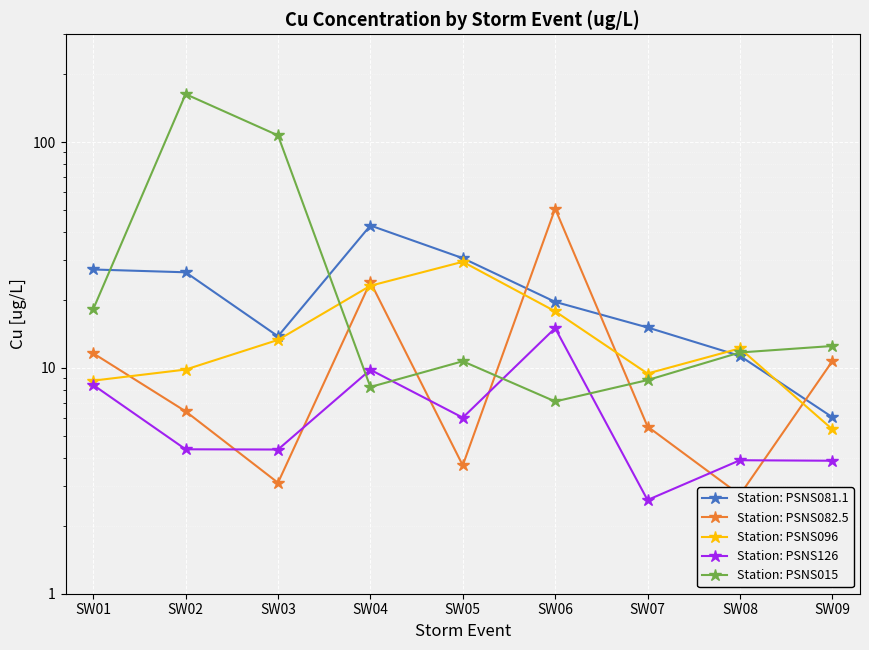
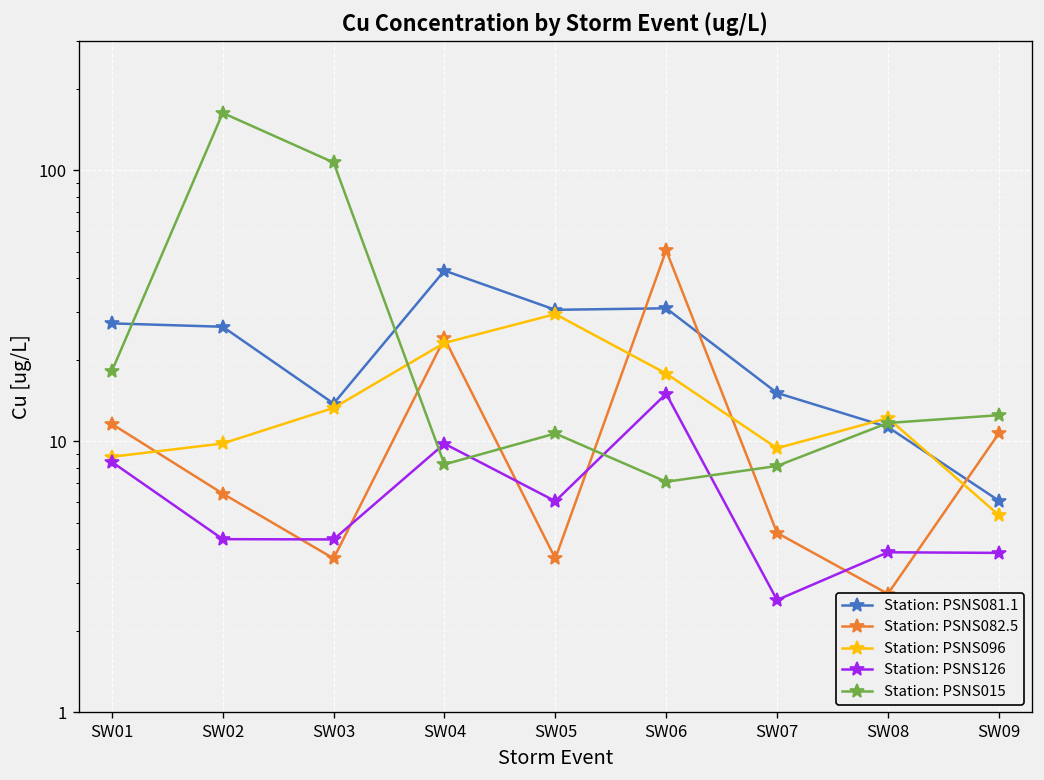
Station: PSNS082.5, SW03: 3.1 -> 3.7
Station: PSNS081.1, SW06: 20 -> 31
Station: PSNS082.5, SW07: 5.5 -> 4.6
Station: PSNS015, SW07: 8.8 -> 8.1
